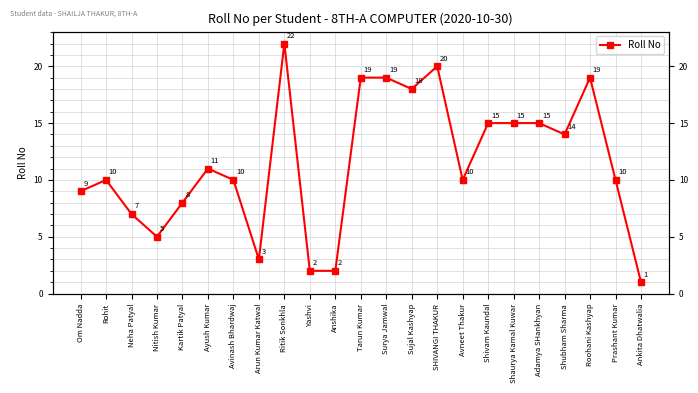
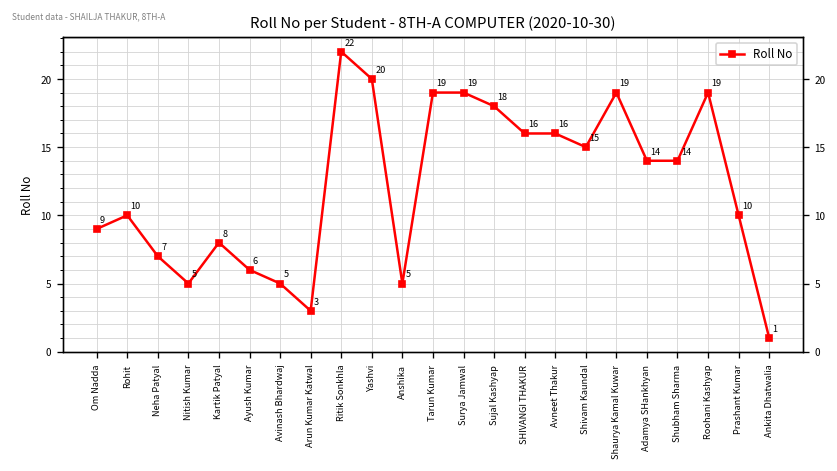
Ayush Kumar: 11 -> 6
Avinash Bhardwaj: 10 -> 5
Yashvi: 2 -> 20
Anshika: 2 -> 5
SHIVANGI THAKUR: 20 -> 16
Avneet Thakur: 10 -> 16
Shaurya Kamal Kuwar: 15 -> 19
Adamya SHankhyan: 15 -> 14
